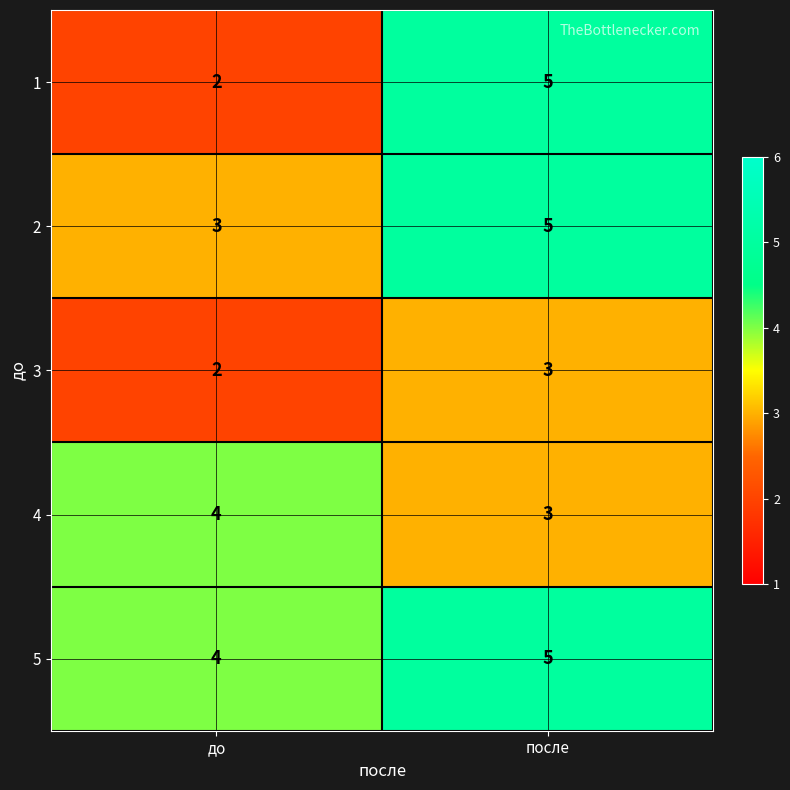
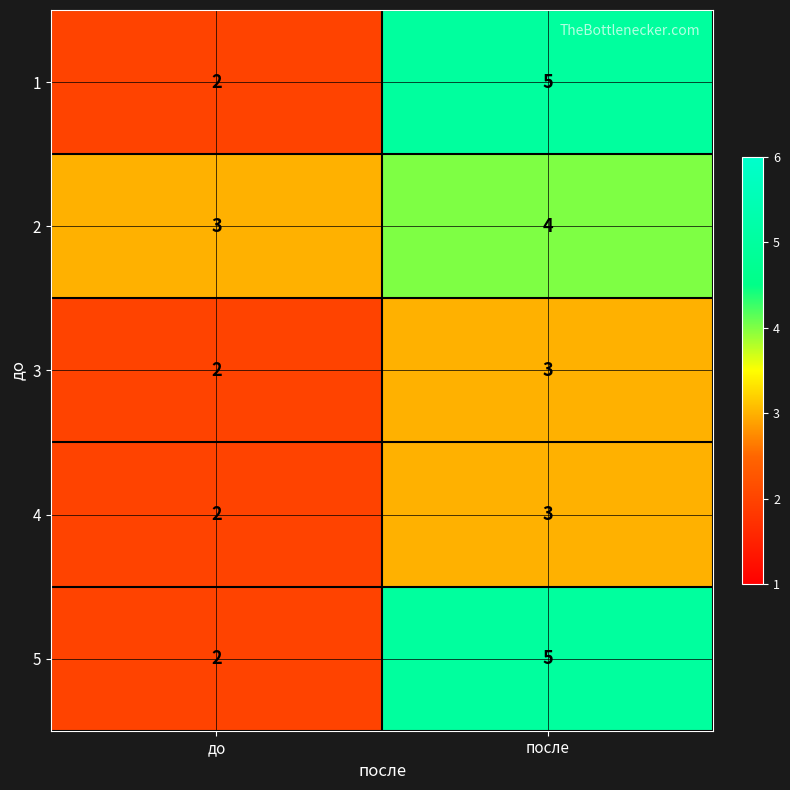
2, после: 5 -> 4
4, до: 4 -> 2
5, до: 4 -> 2
